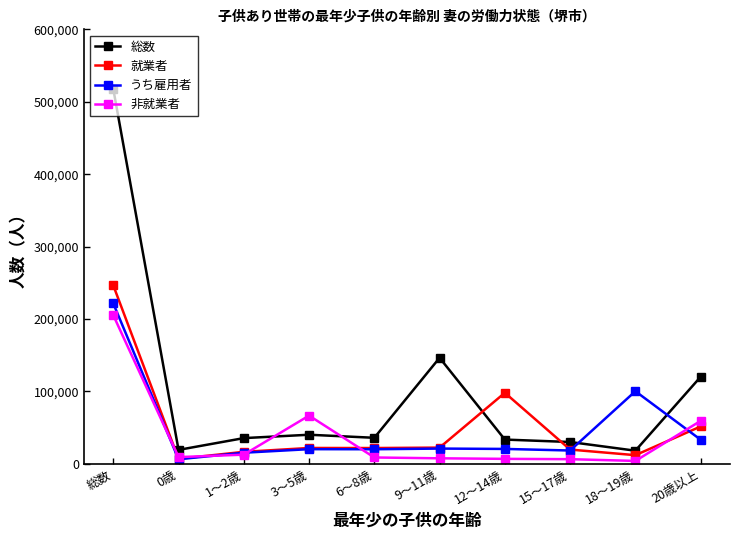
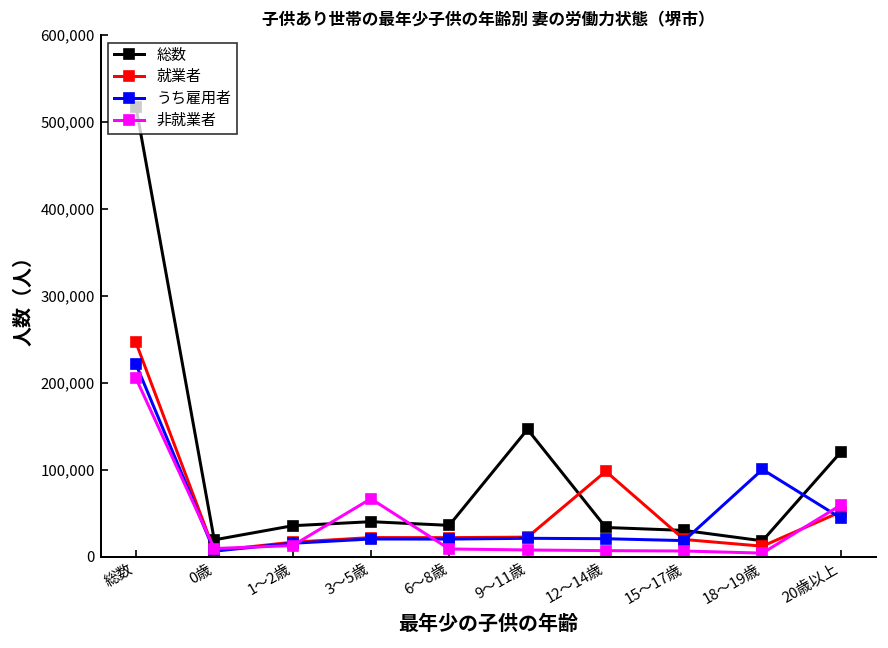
うち雇用者, 20歳以上: 30,000 -> 40,000
